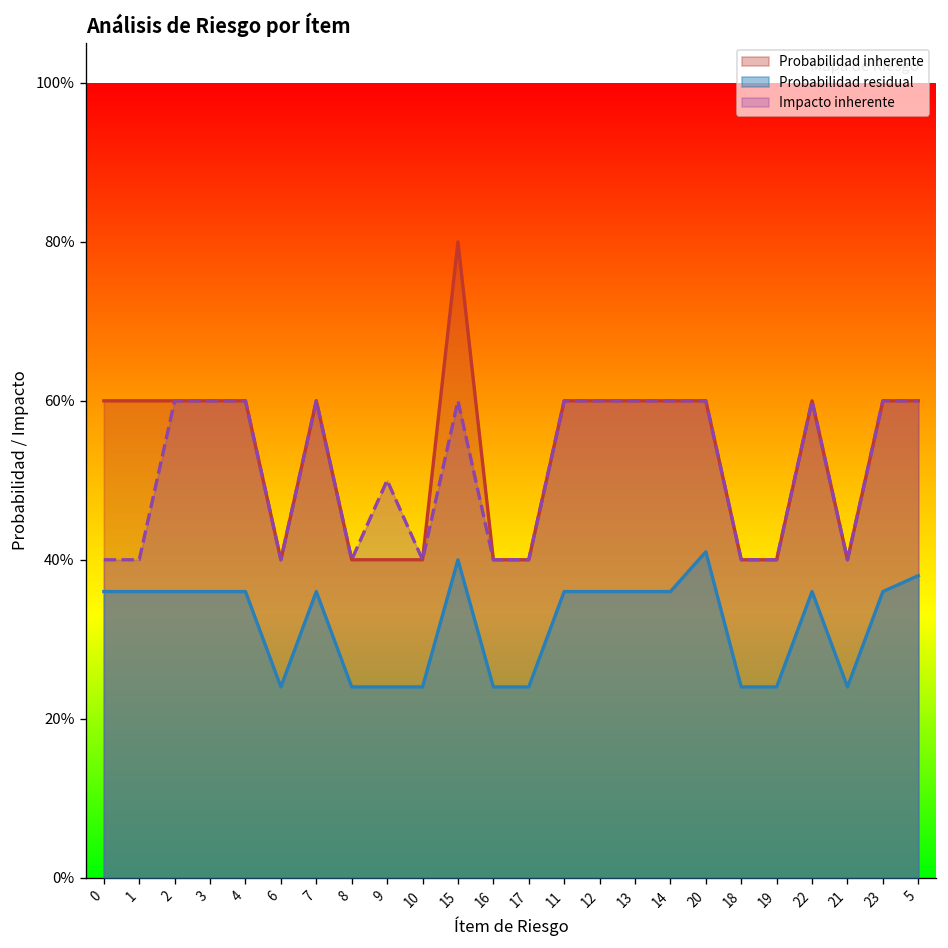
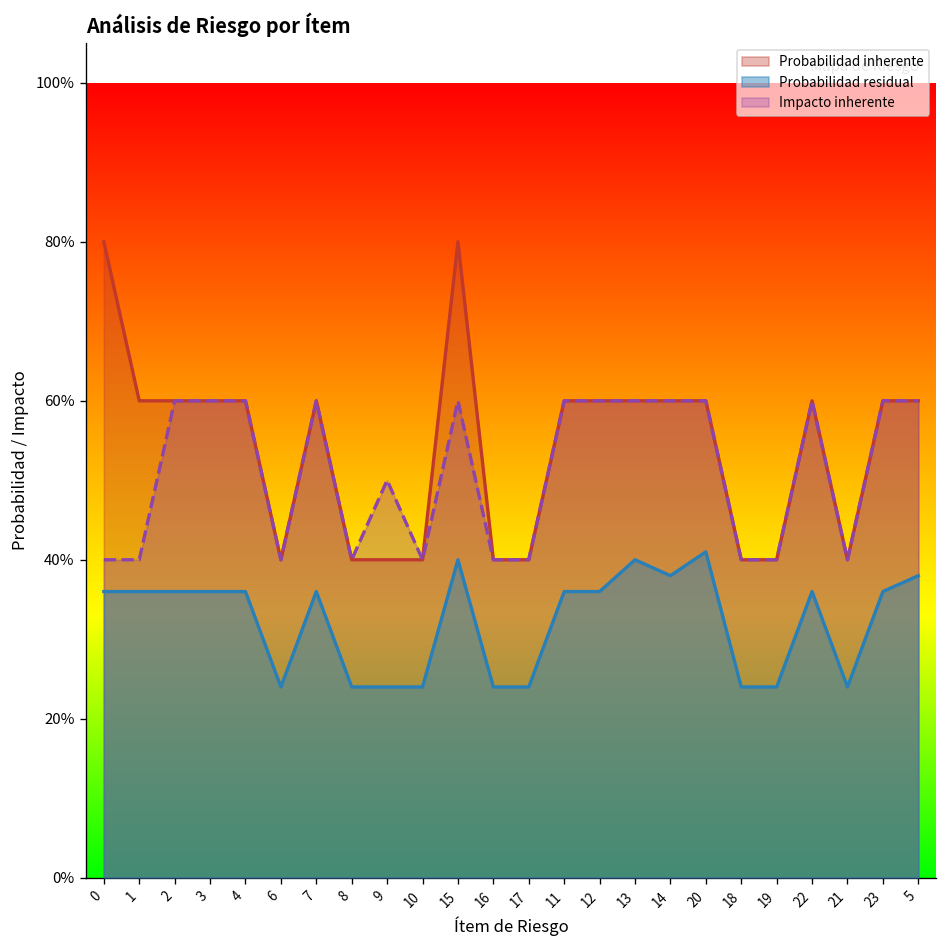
Probabilidad inherente, 0: 60% -> 80%
Probabilidad residual, 13: 36% -> 40%
Probabilidad residual, 14: 36% -> 38%
